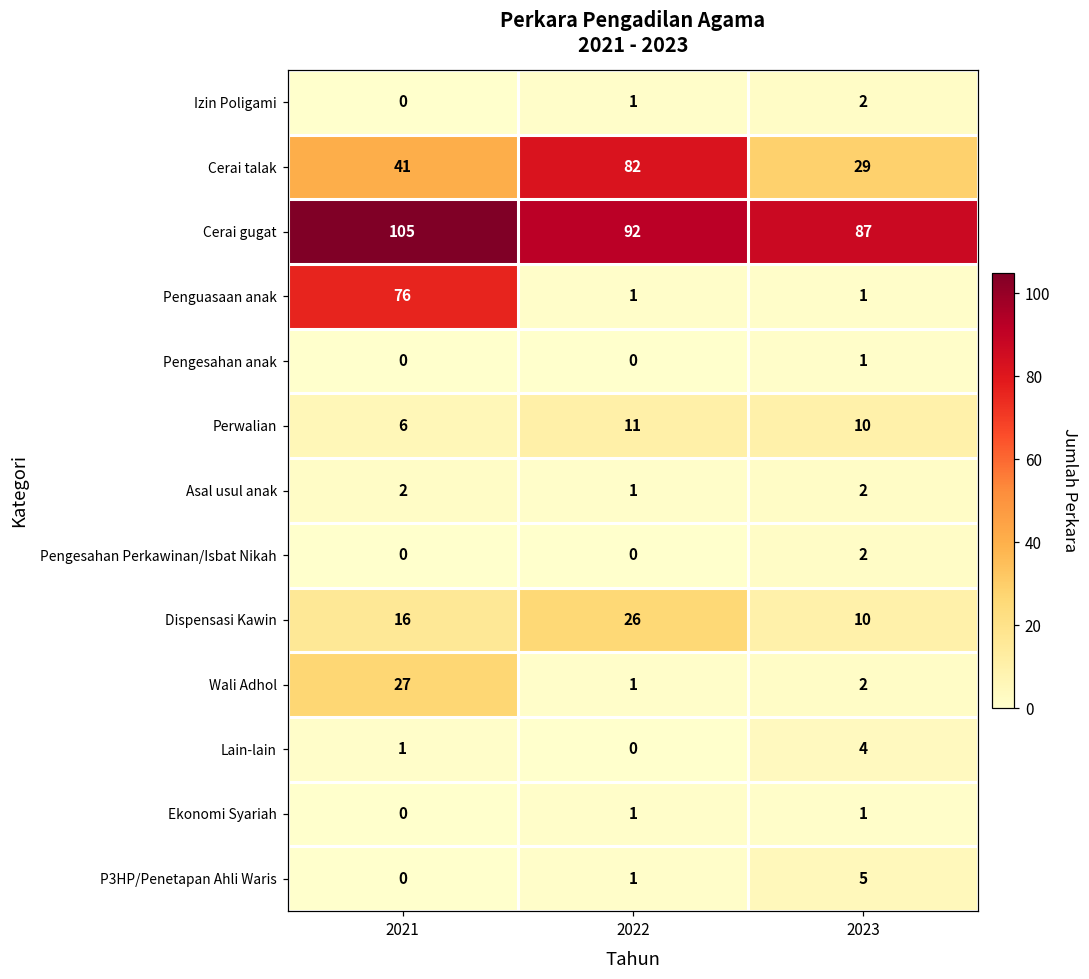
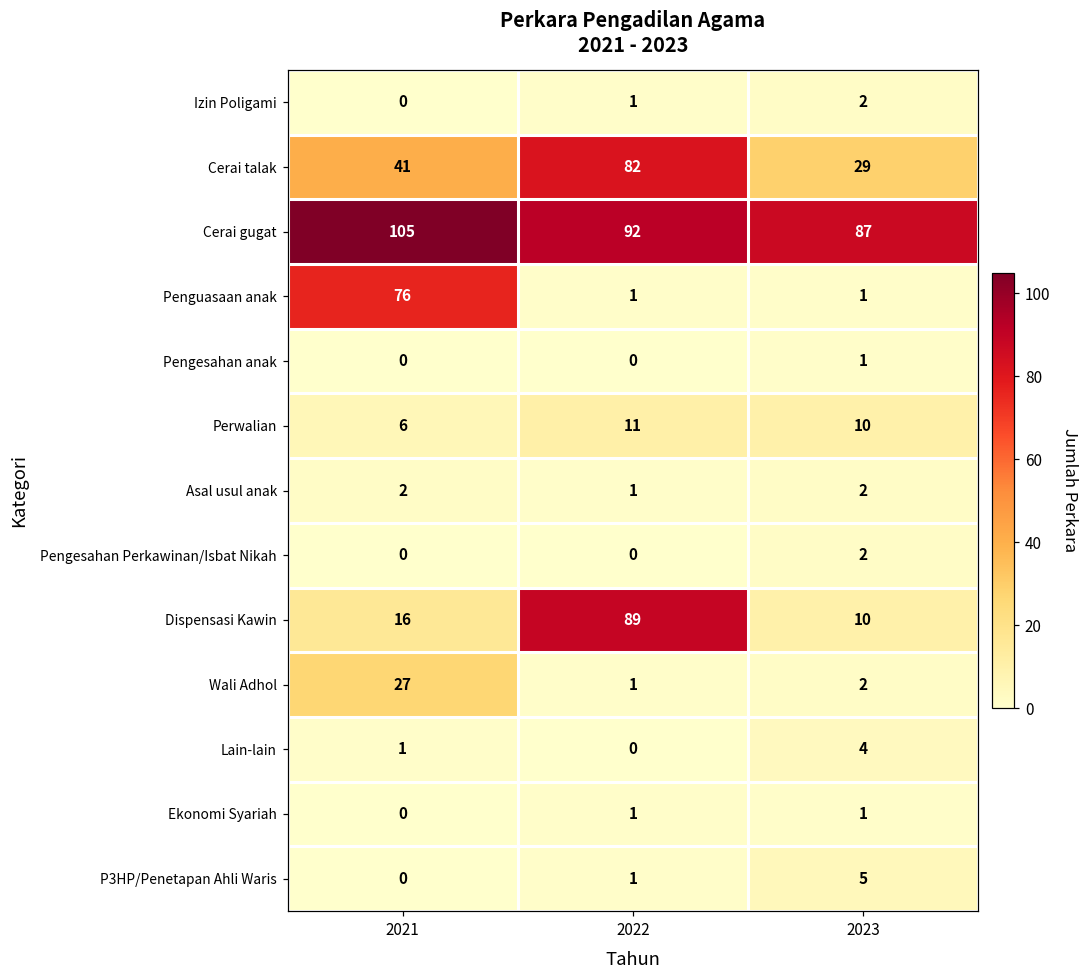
Dispensasi Kawin, 2022: 26 -> 89
